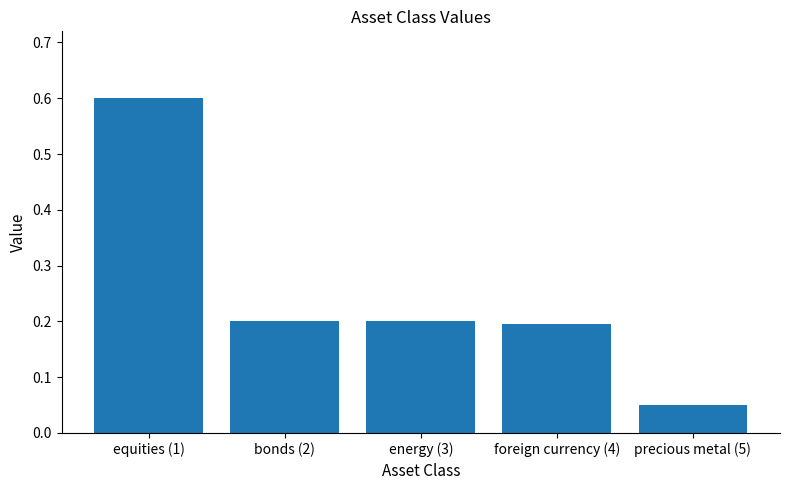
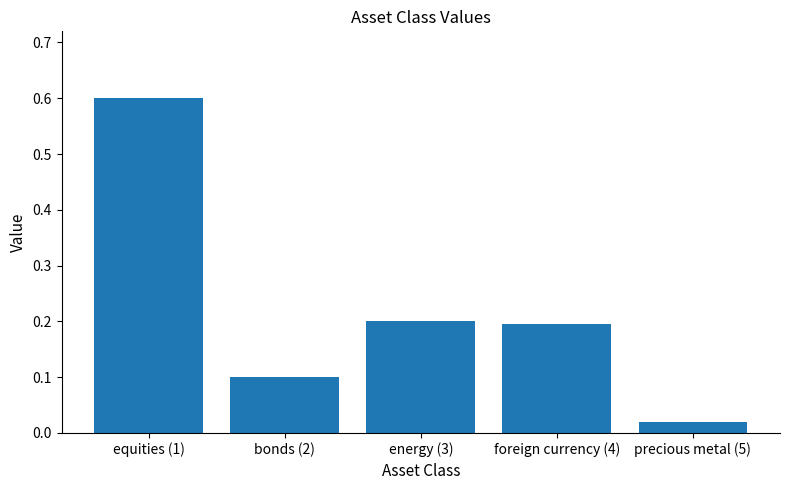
bonds (2): 0.2 -> 0.1
precious metal (5): 0.05 -> 0.02
